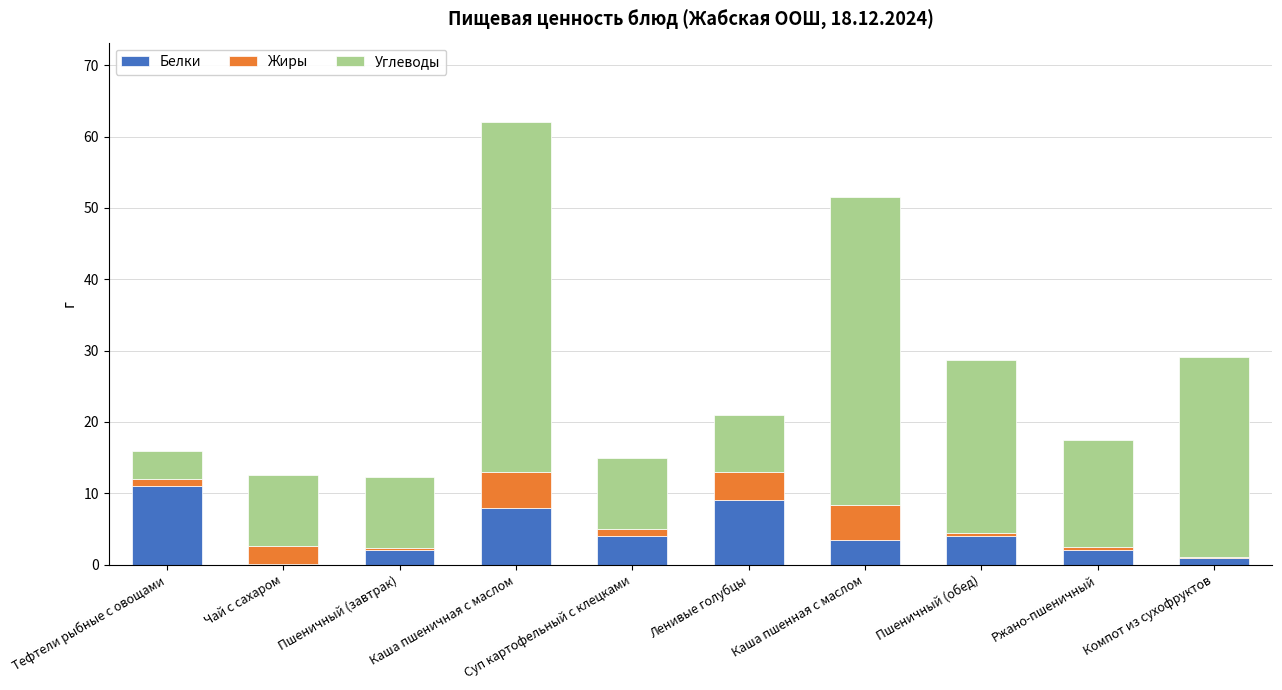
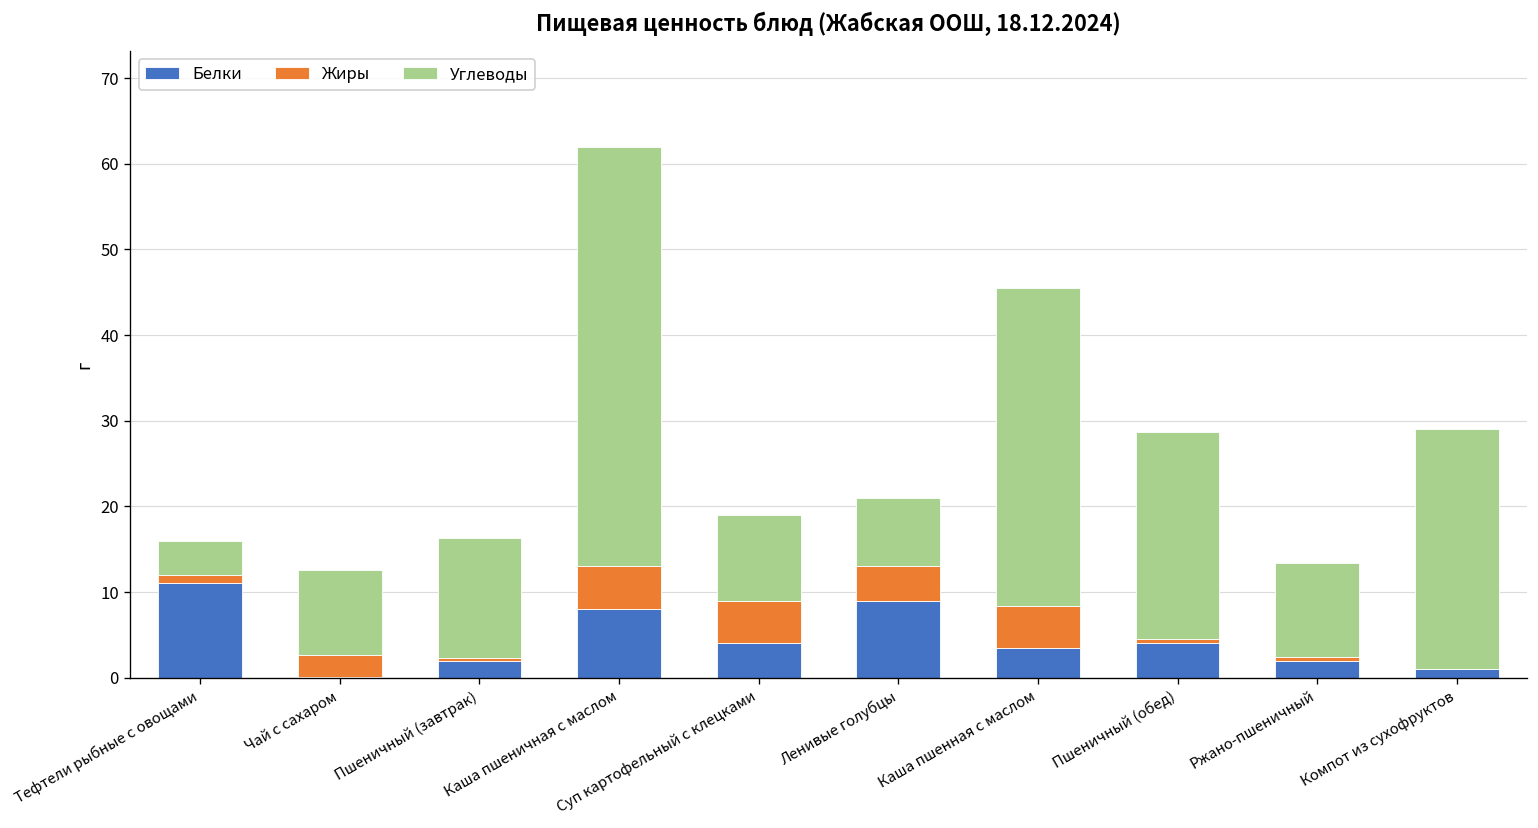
Углеводы, Пшеничный (завтрак): 10 -> 14
Жиры, Суп картофельный с клецками: 1 -> 5
Углеводы, Каша пшенная с маслом: 43 -> 37
Углеводы, Ржано-пшеничный: 15 -> 11
